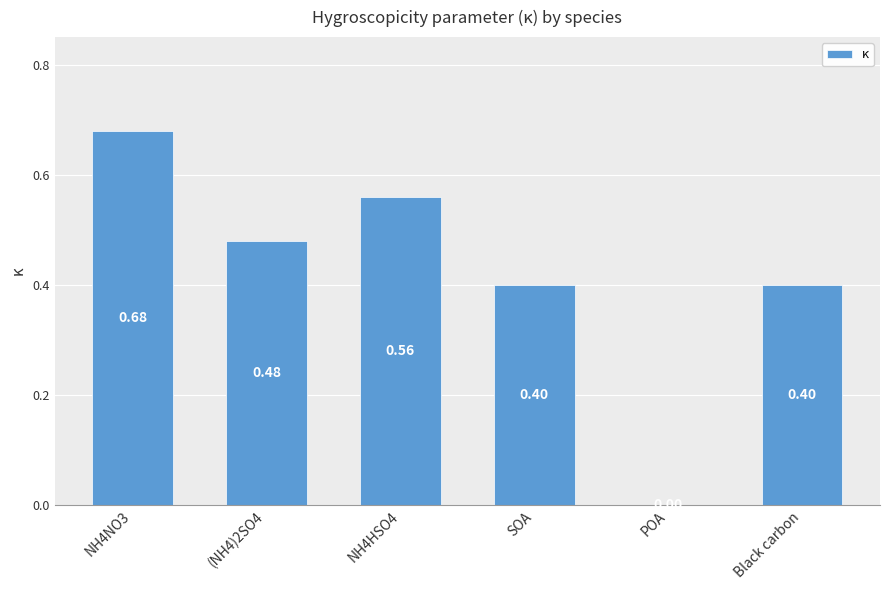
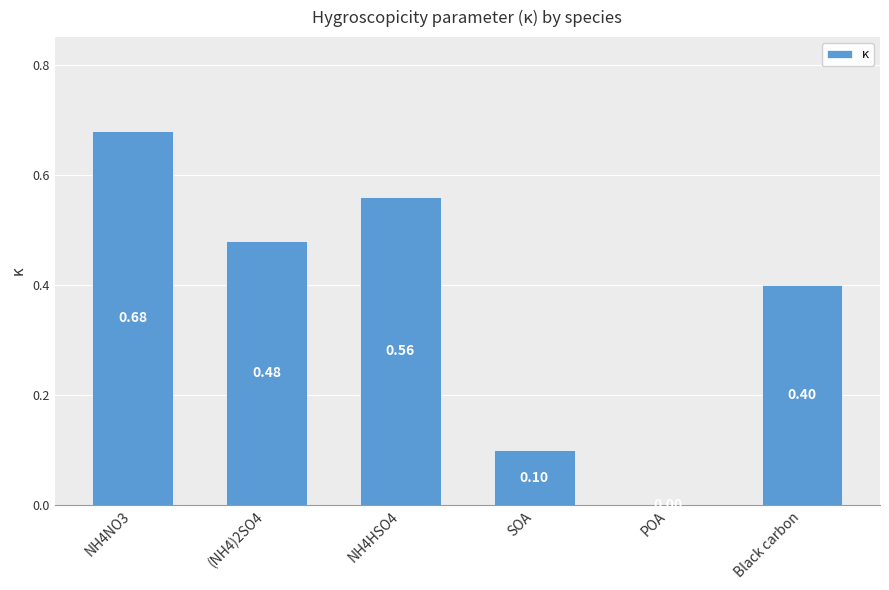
SOA: 0.40 -> 0.10
